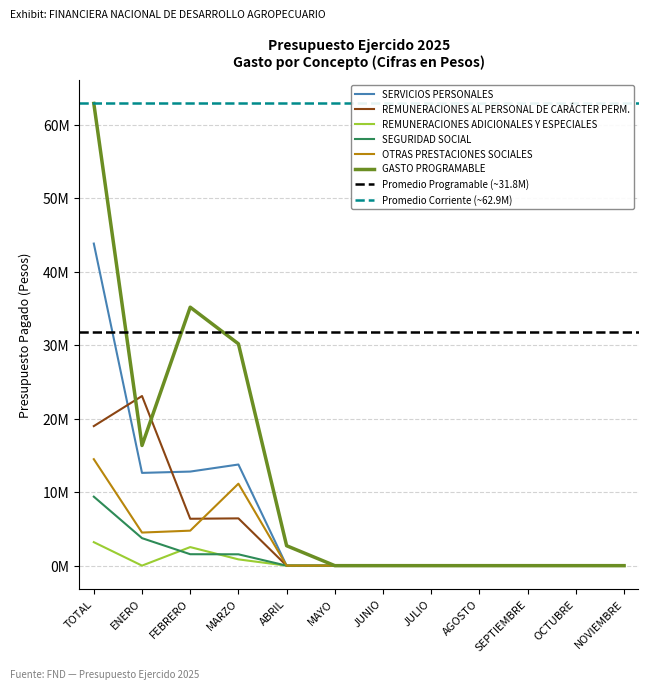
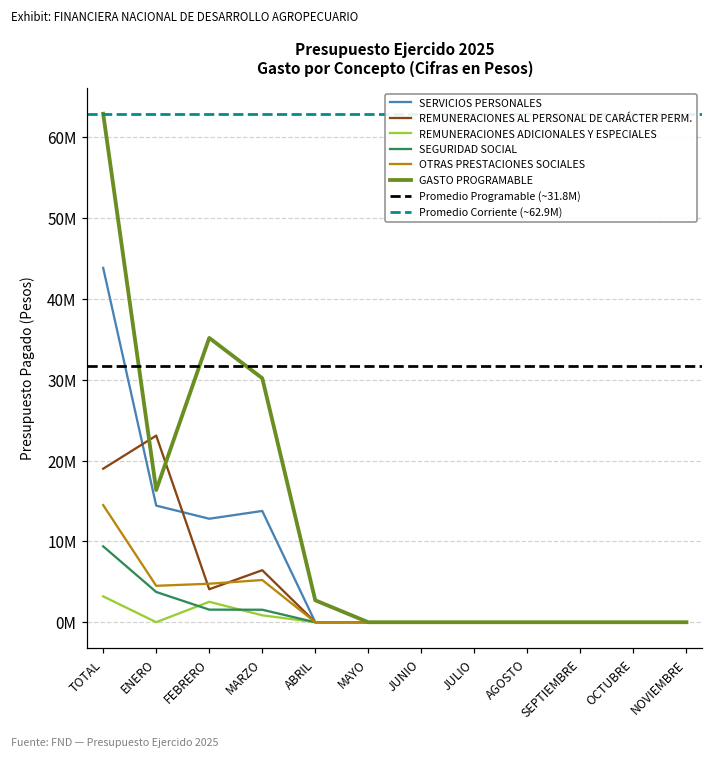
SERVICIOS PERSONALES, ENERO: 13000000 -> 14000000
REMUNERACIONES AL PERSONAL DE CARÁCTER PERM., FEBRERO: 6000000 -> 4000000
OTRAS PRESTACIONES SOCIALES, MARZO: 11000000 -> 5000000
